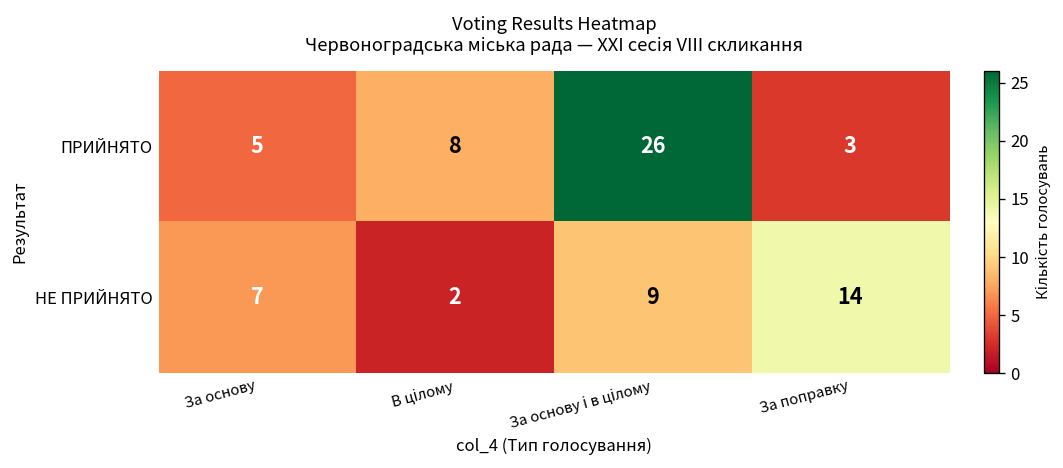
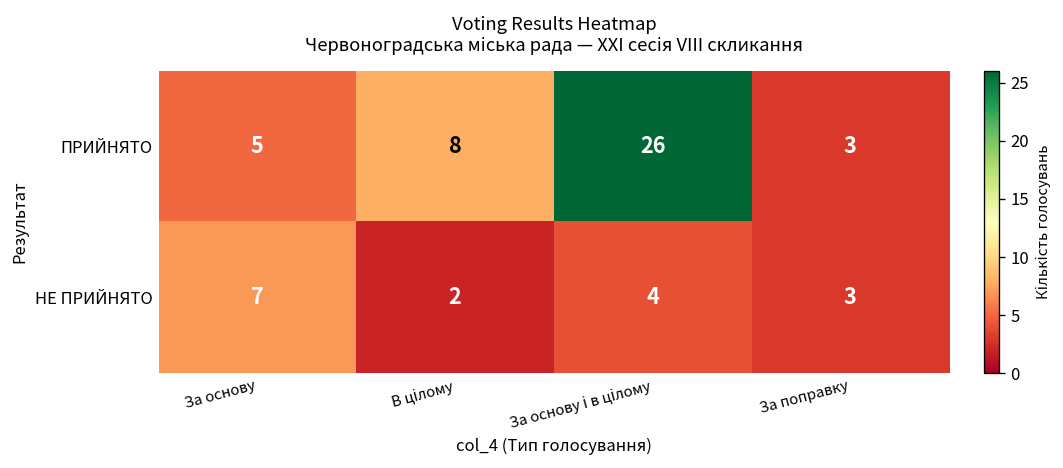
НЕ ПРИЙНЯТО, За основу і в цілому: 9 -> 4
НЕ ПРИЙНЯТО, За поправку: 14 -> 3
